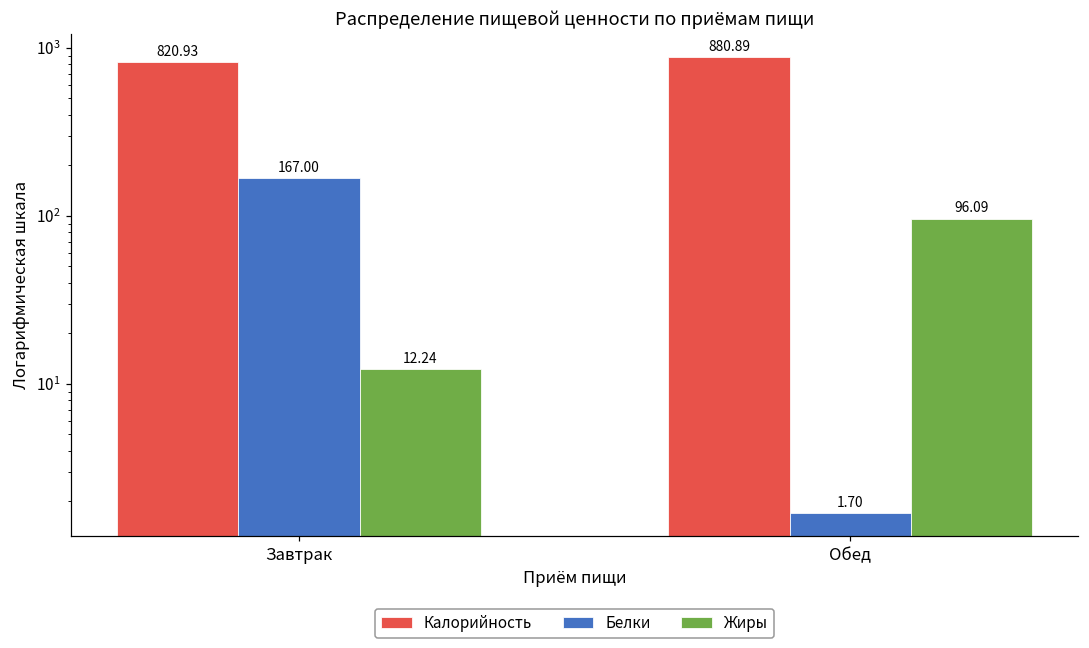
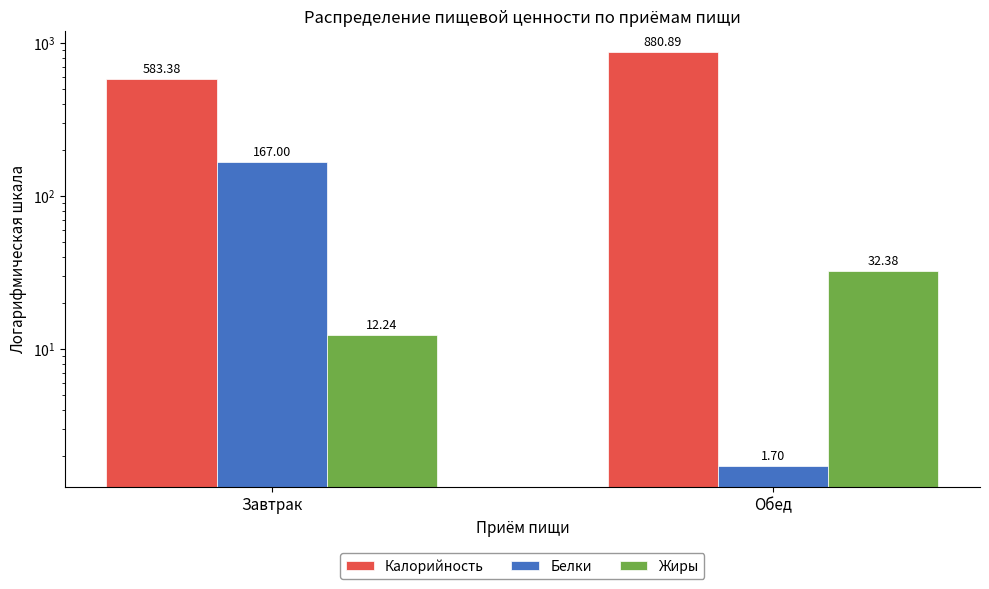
Калорийность, Завтрак: 820.93 -> 583.38
Жиры, Обед: 96.09 -> 32.38
